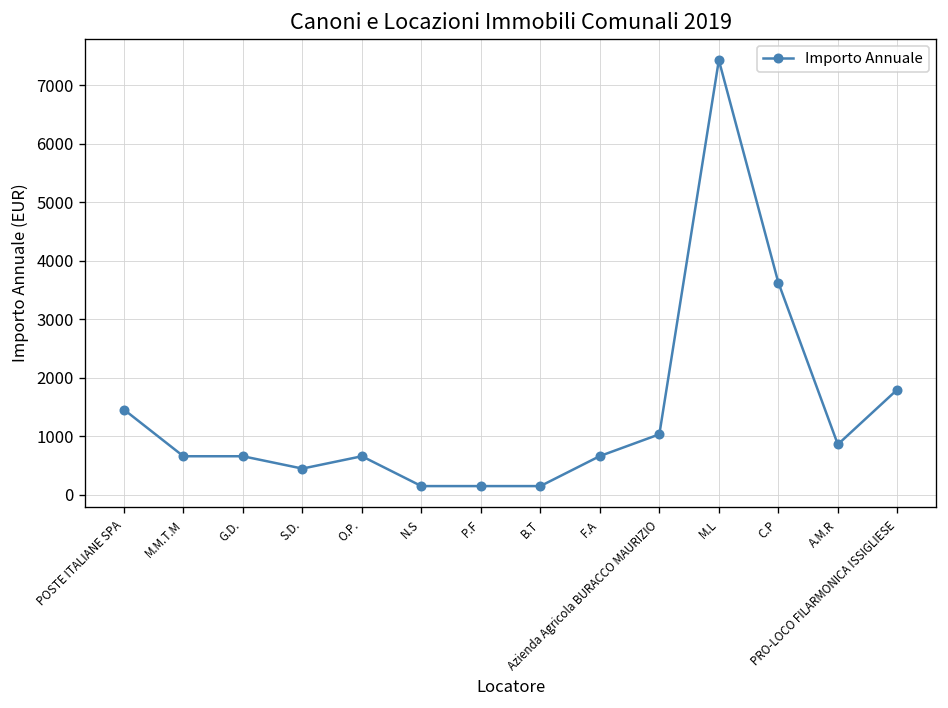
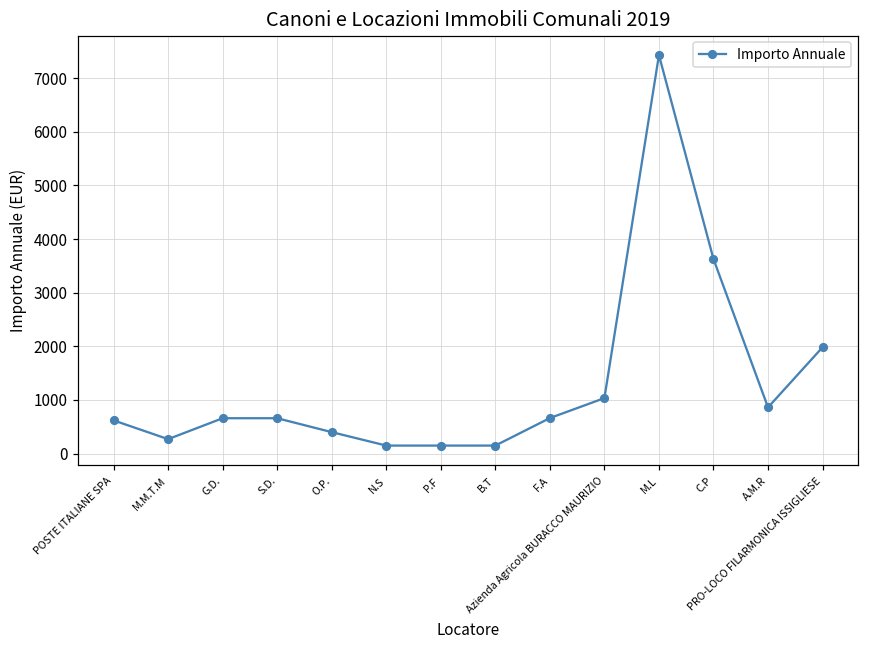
POSTE ITALIANE SPA: 1500 -> 600
M.M.T.M: 700 -> 300
S.D.: 400 -> 700
O.P.: 700 -> 400
PRO-LOCO FILARMONICA ISSIGLIESE: 1800 -> 2000
